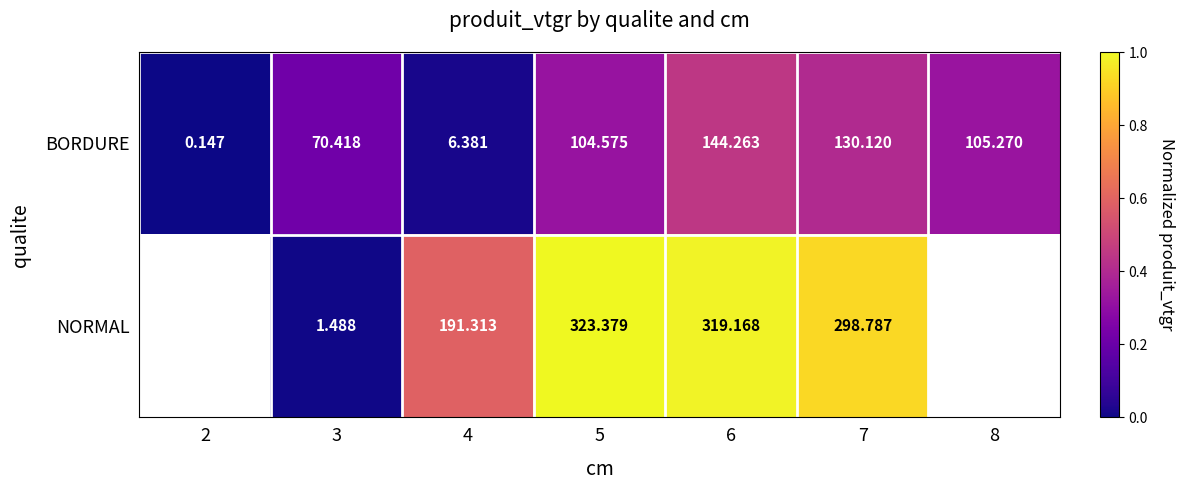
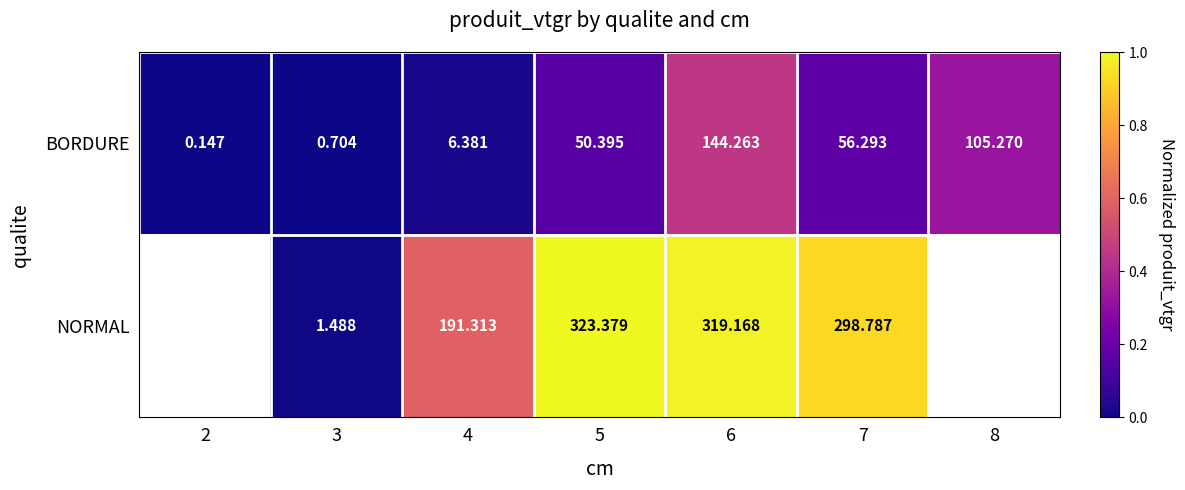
BORDURE, 3: 70.418 -> 0.704
BORDURE, 5: 104.575 -> 50.395
BORDURE, 7: 130.120 -> 56.293
